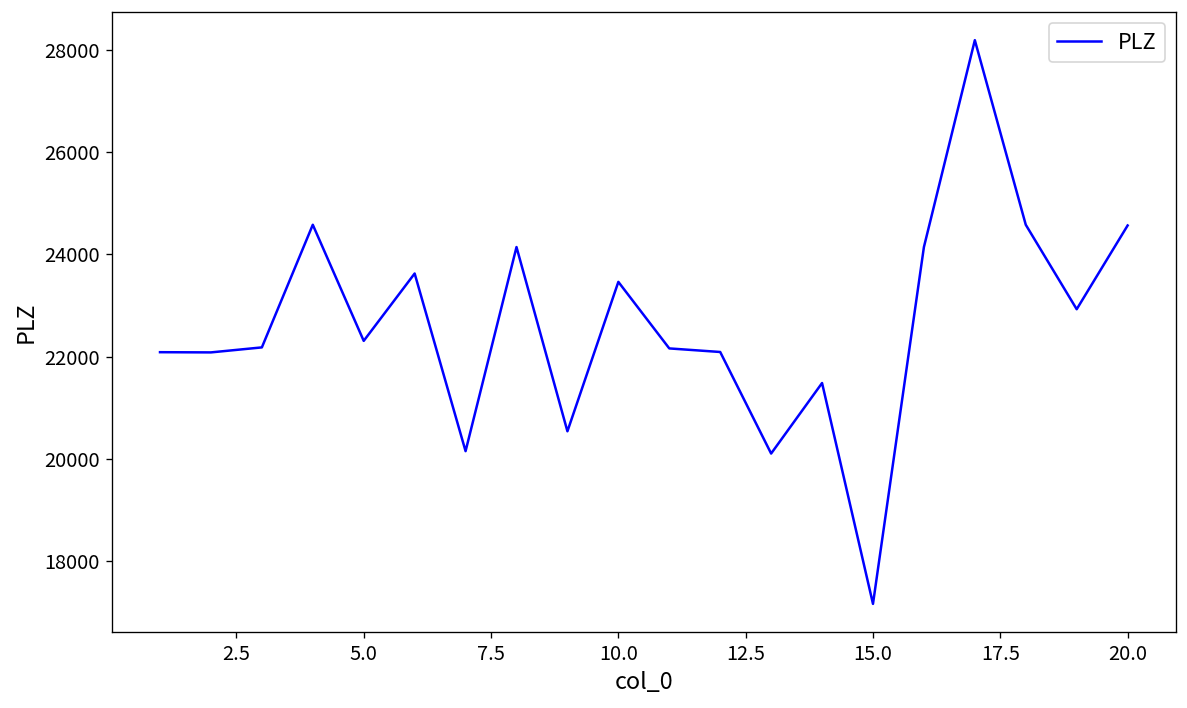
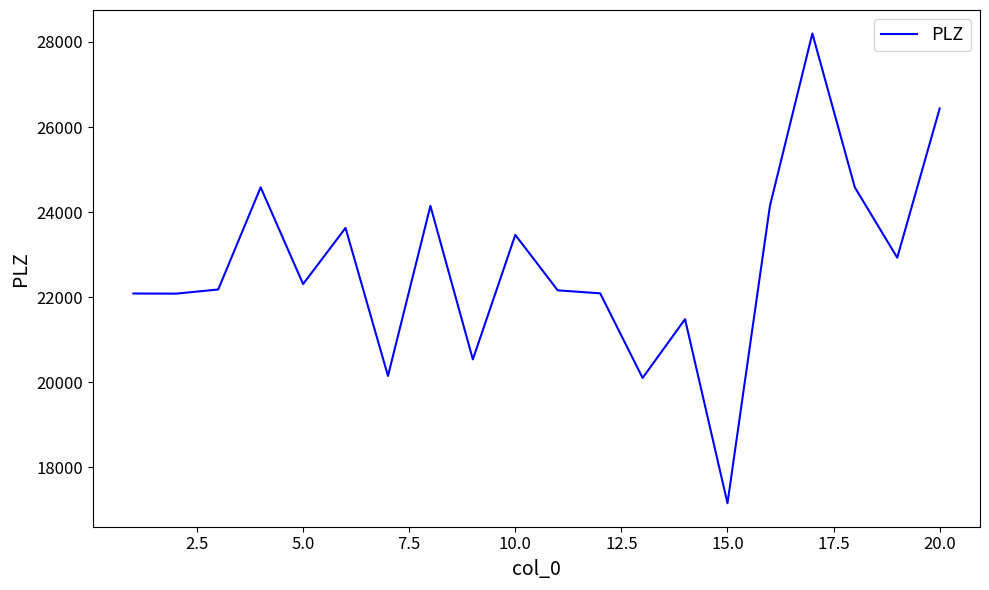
20.0: 24600 -> 26400
